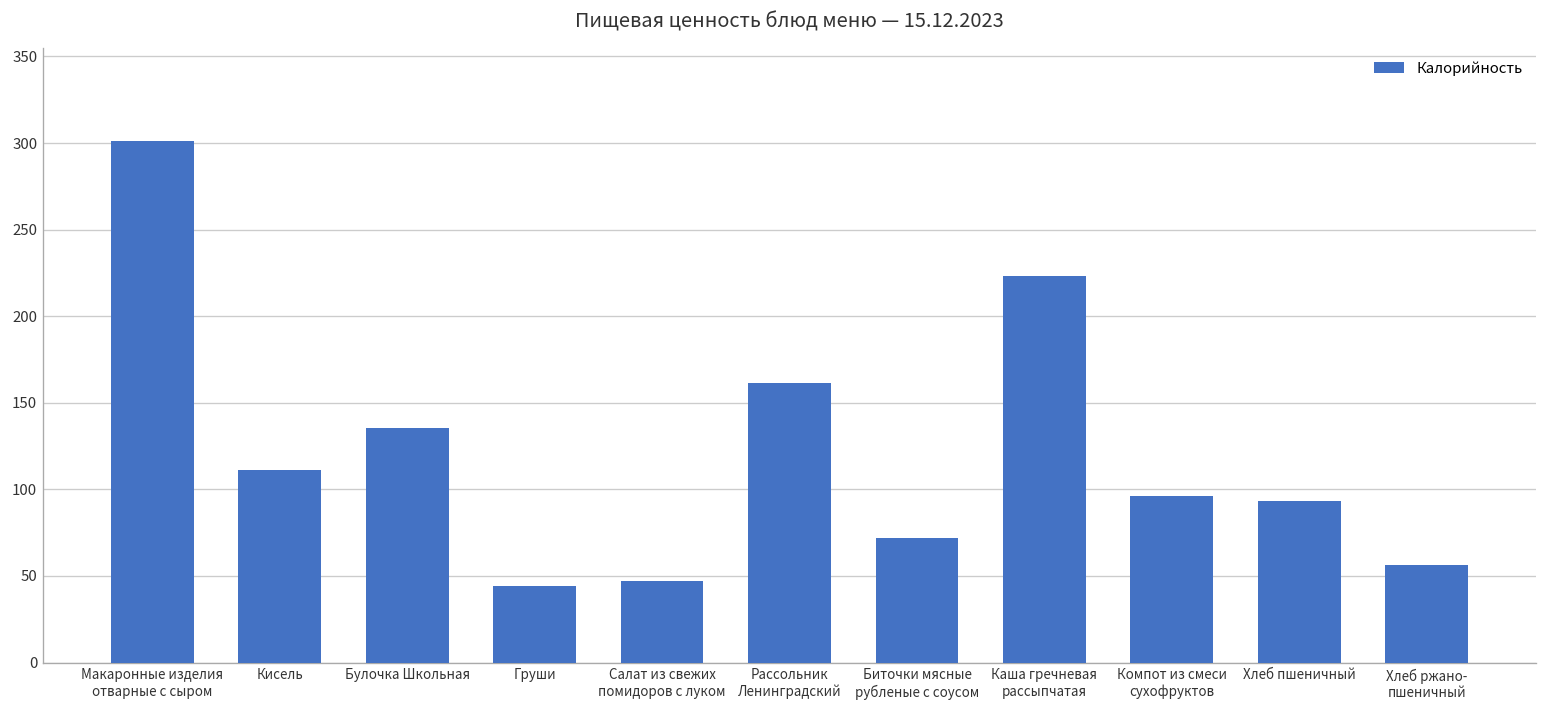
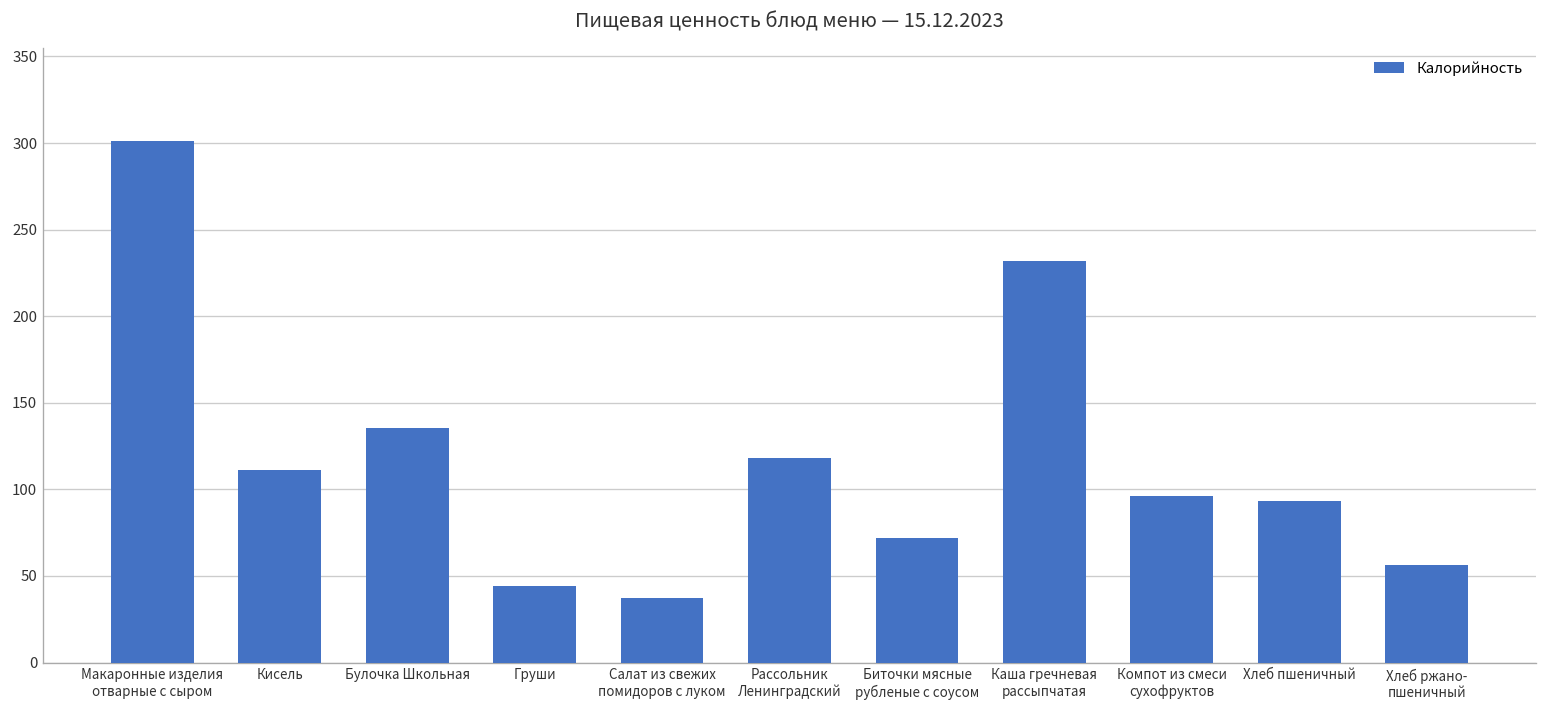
Салат из свежих помидоров с луком: 47 -> 37
Рассольник Ленинградский: 161 -> 118
Каша гречневая рассыпчатая: 223 -> 232
